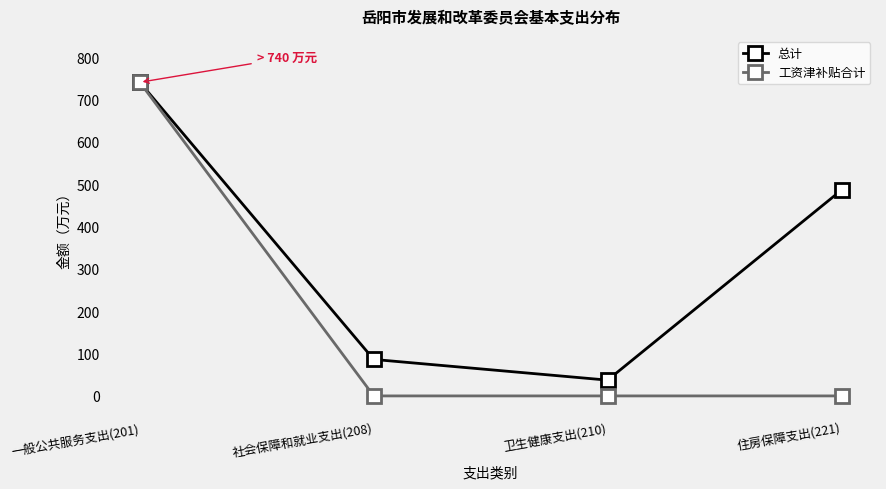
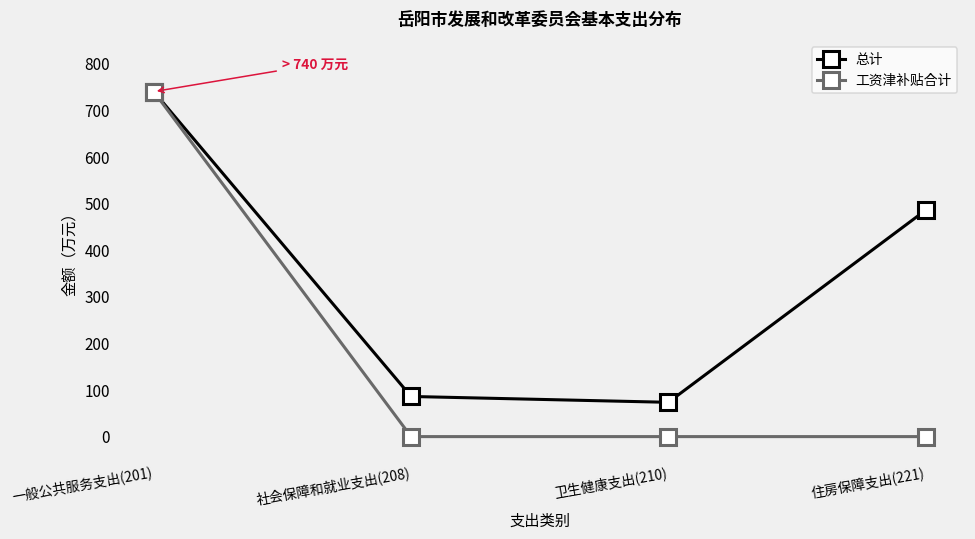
总计, 卫生健康支出(210): 40 -> 70
